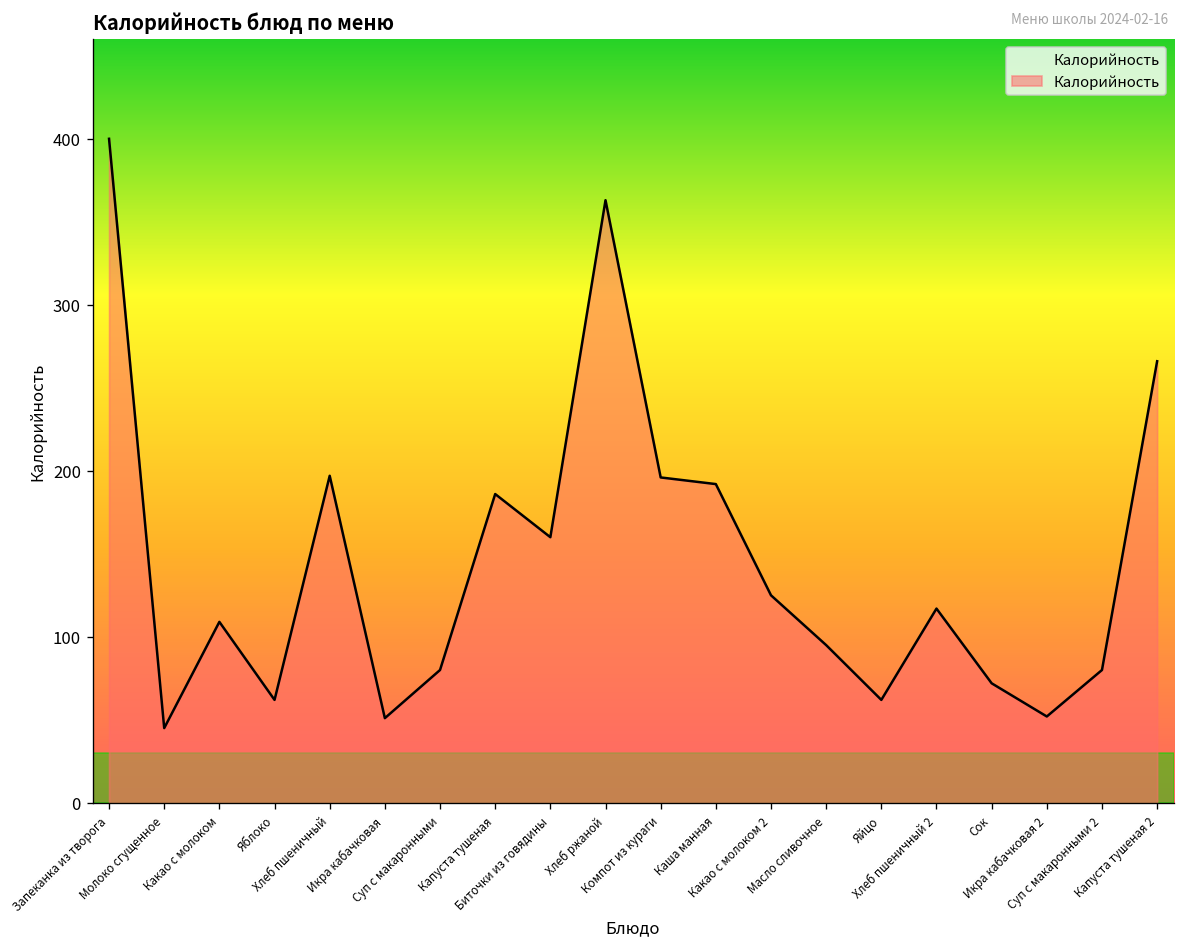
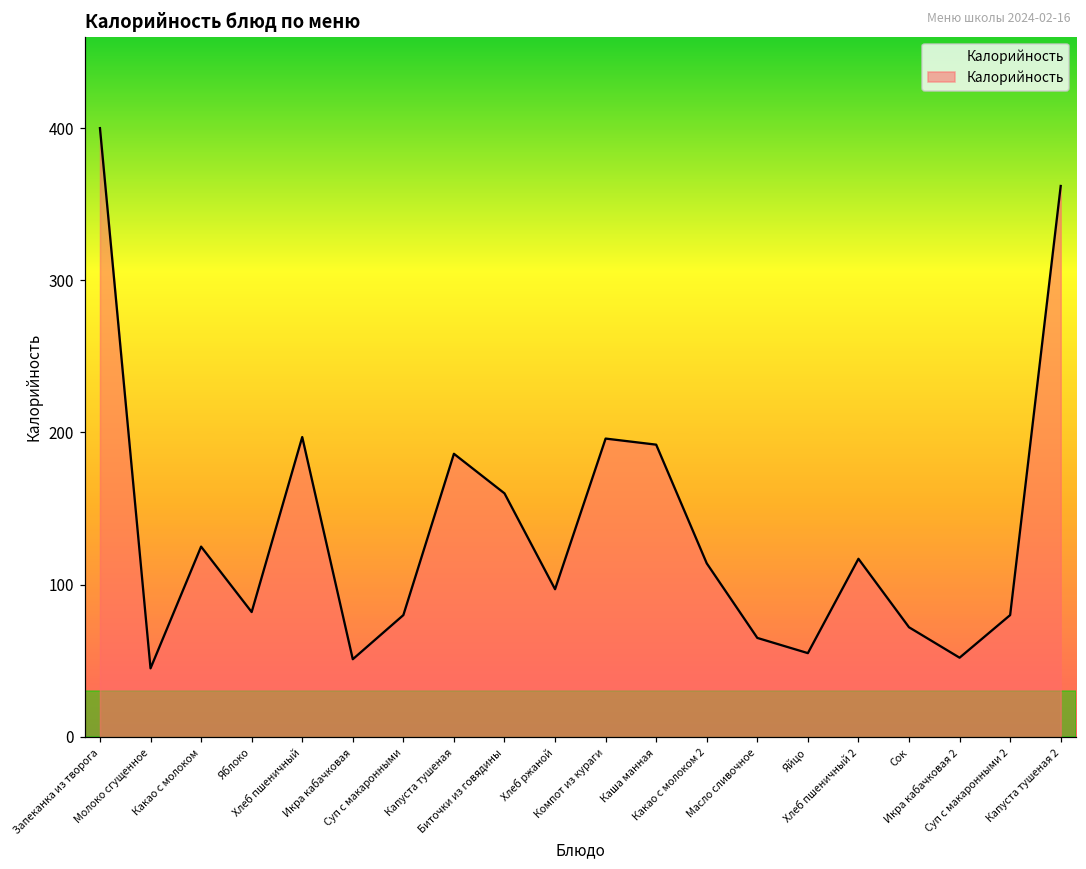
Какао с молоком: 109 -> 125
Яблоко: 62 -> 82
Хлеб ржаной: 363 -> 97
Какао с молоком 2: 125 -> 114
Масло сливочное: 95 -> 65
Яйцо: 62 -> 55
Капуста тушеная 2: 266 -> 362
